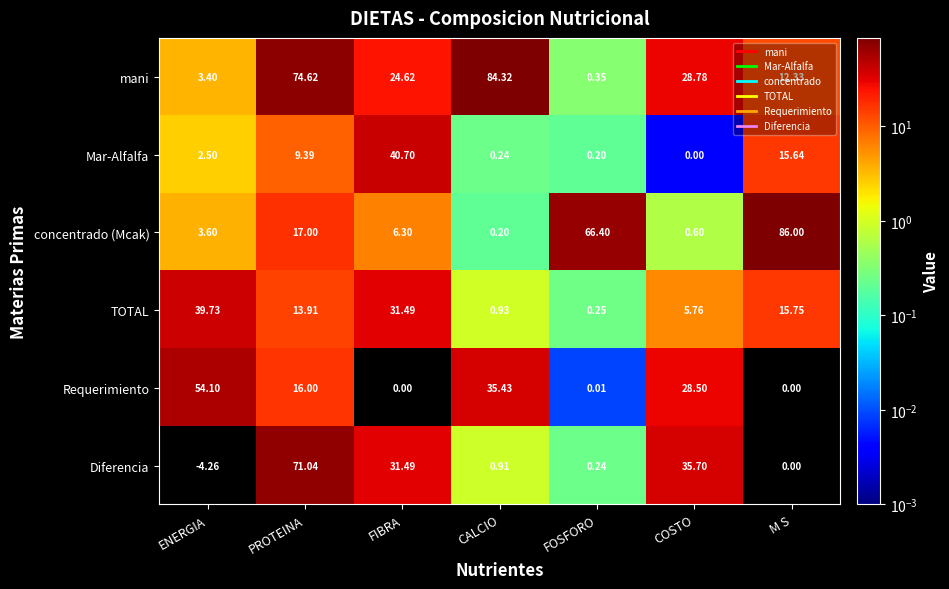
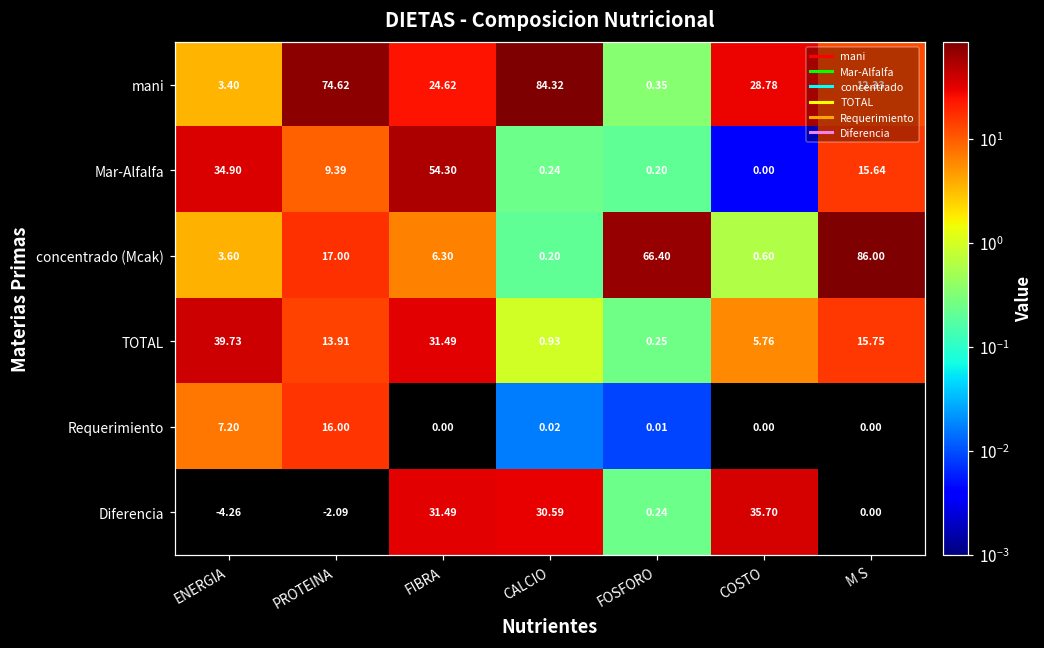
Mar-Alfalfa, ENERGIA: 2.50 -> 34.90
Mar-Alfalfa, FIBRA: 40.70 -> 54.30
Requerimiento, ENERGIA: 54.10 -> 7.20
Requerimiento, CALCIO: 35.43 -> 0.02
Requerimiento, COSTO: 28.50 -> 0.00
Diferencia, PROTEINA: 71.04 -> -2.09
Diferencia, CALCIO: 0.91 -> 30.59
